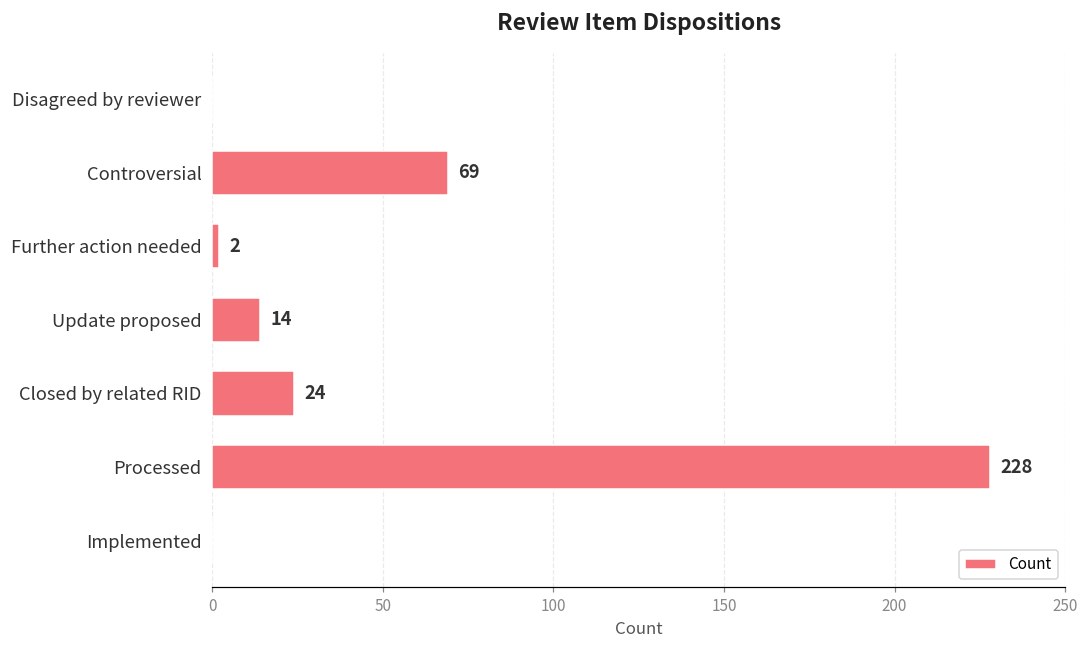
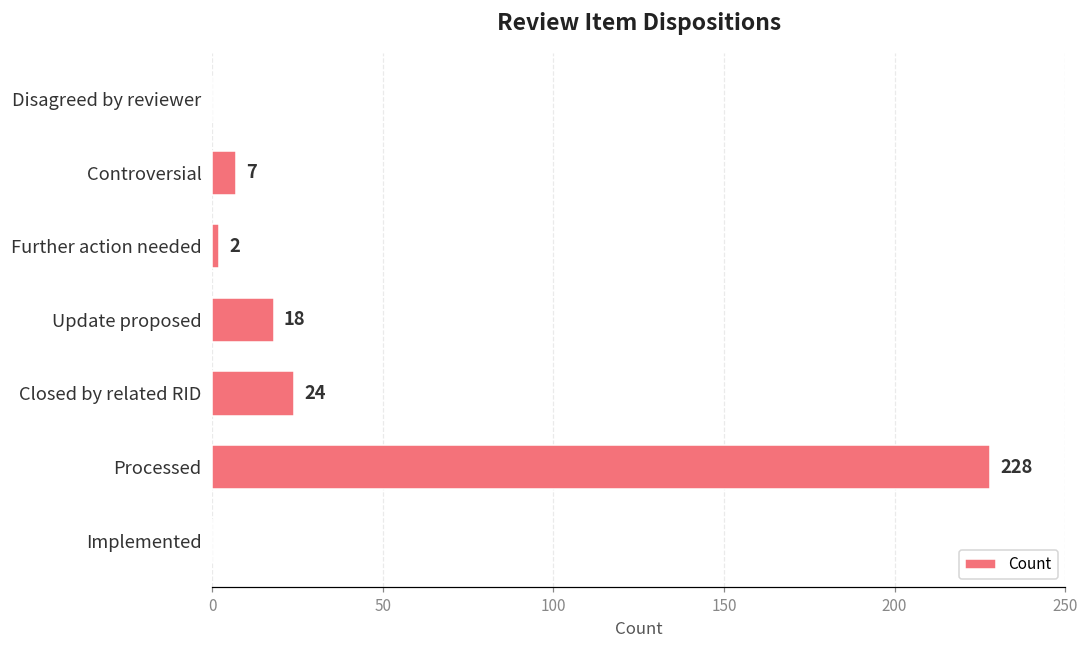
Controversial: 69 -> 7
Update proposed: 14 -> 18
